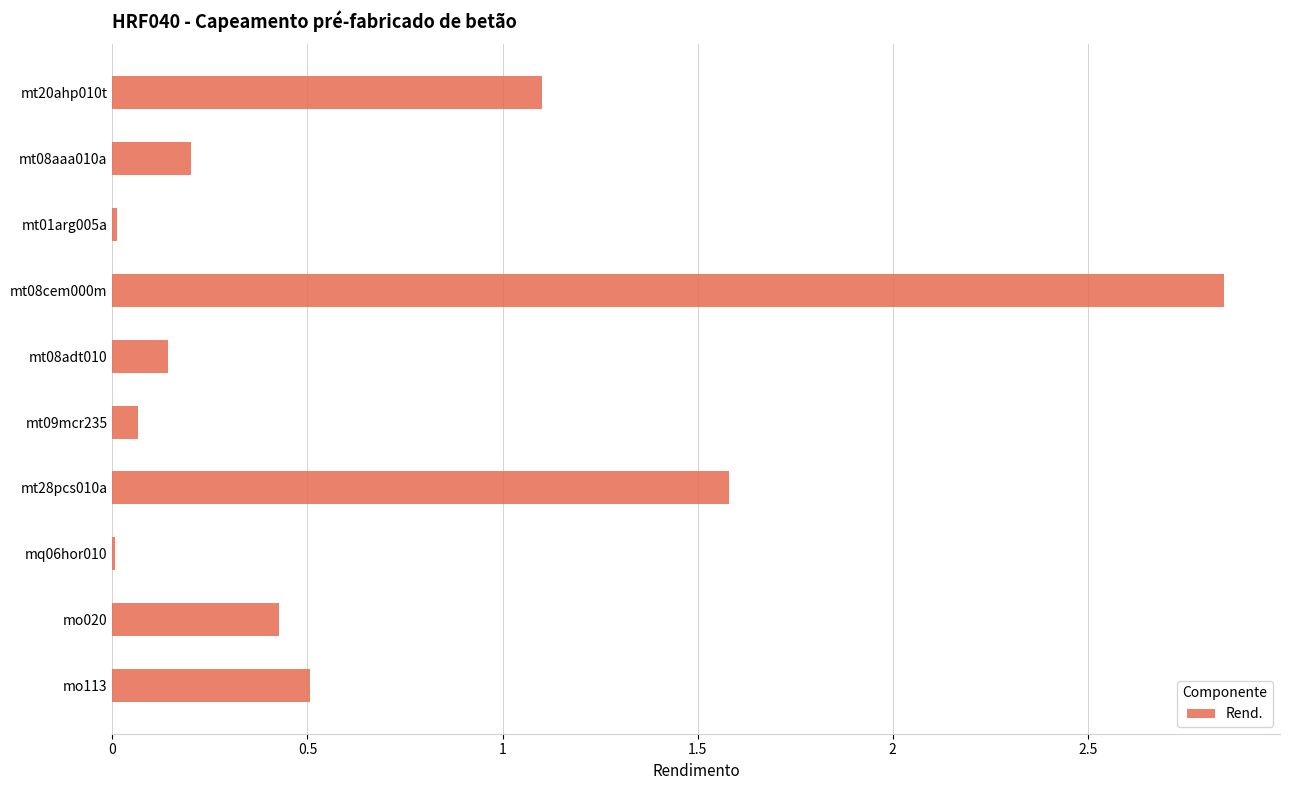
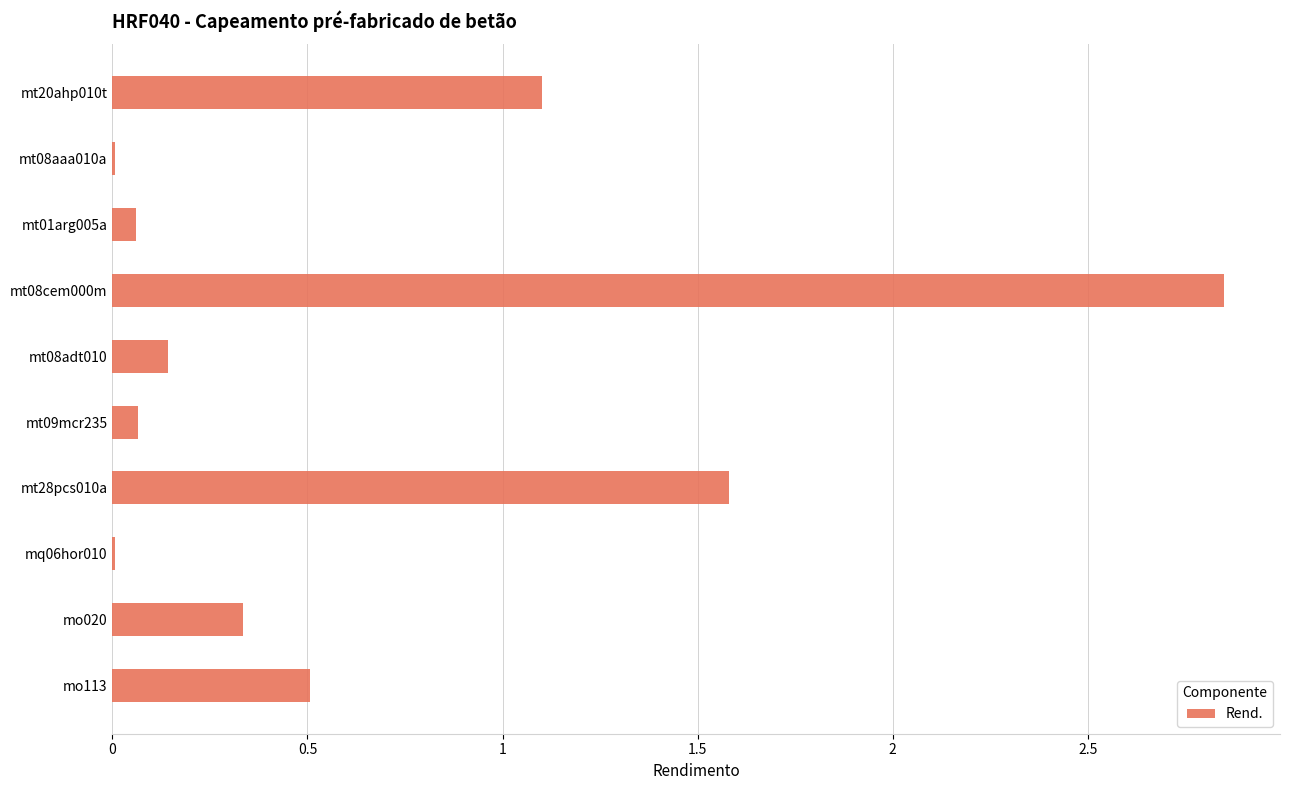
mt08aaa010a: 0.20 -> 0.01
mt01arg005a: 0.01 -> 0.06
mo020: 0.43 -> 0.34
